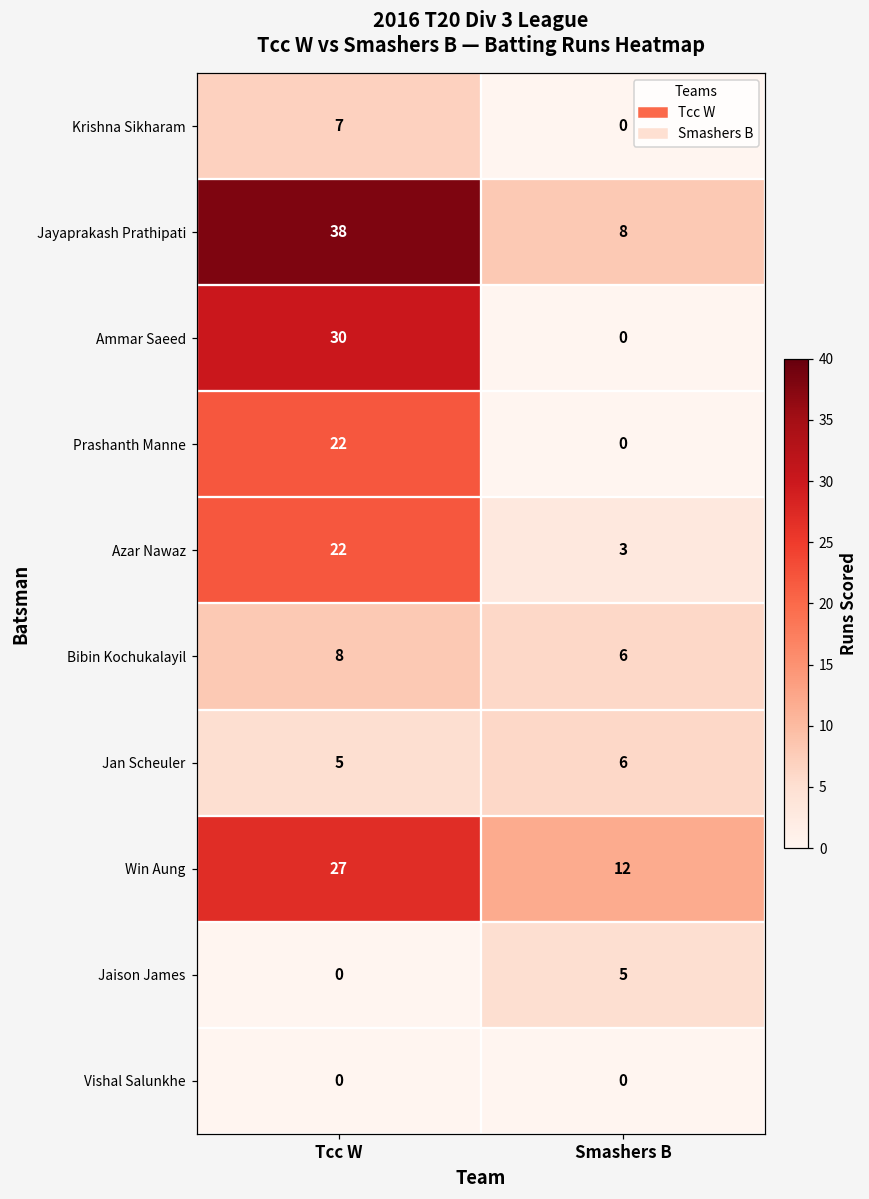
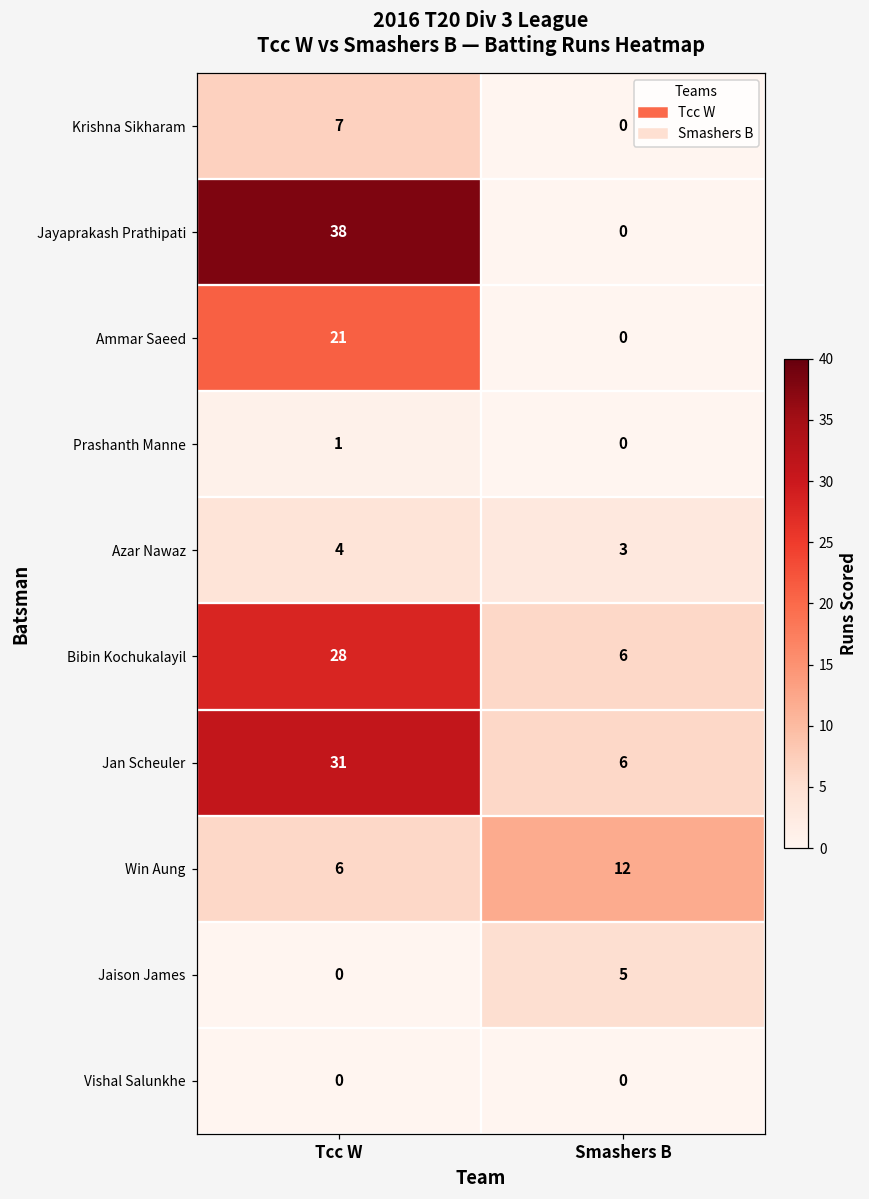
Jayaprakash Prathipati, Smashers B: 8 -> 0
Ammar Saeed, Tcc W: 30 -> 21
Prashanth Manne, Tcc W: 22 -> 1
Azar Nawaz, Tcc W: 22 -> 4
Bibin Kochukalayil, Tcc W: 8 -> 28
Jan Scheuler, Tcc W: 5 -> 31
Win Aung, Tcc W: 27 -> 6
